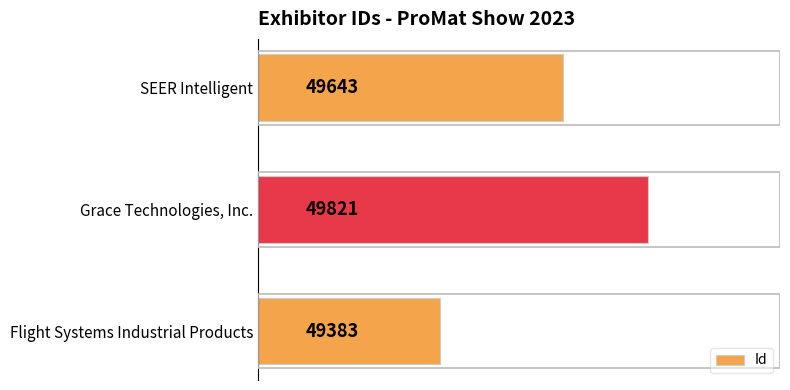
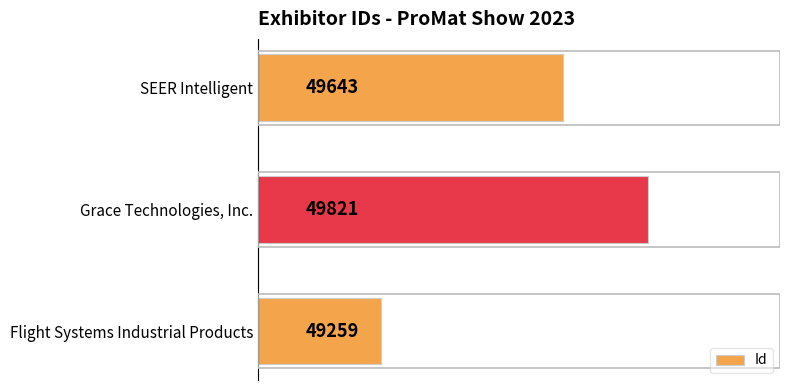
Flight Systems Industrial Products: 49383 -> 49259
